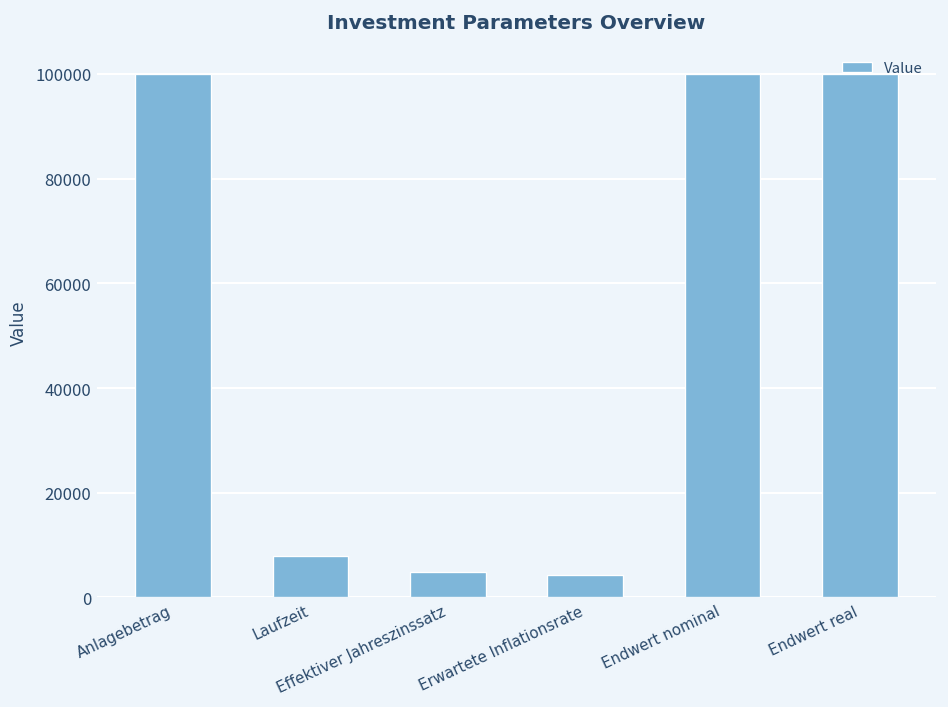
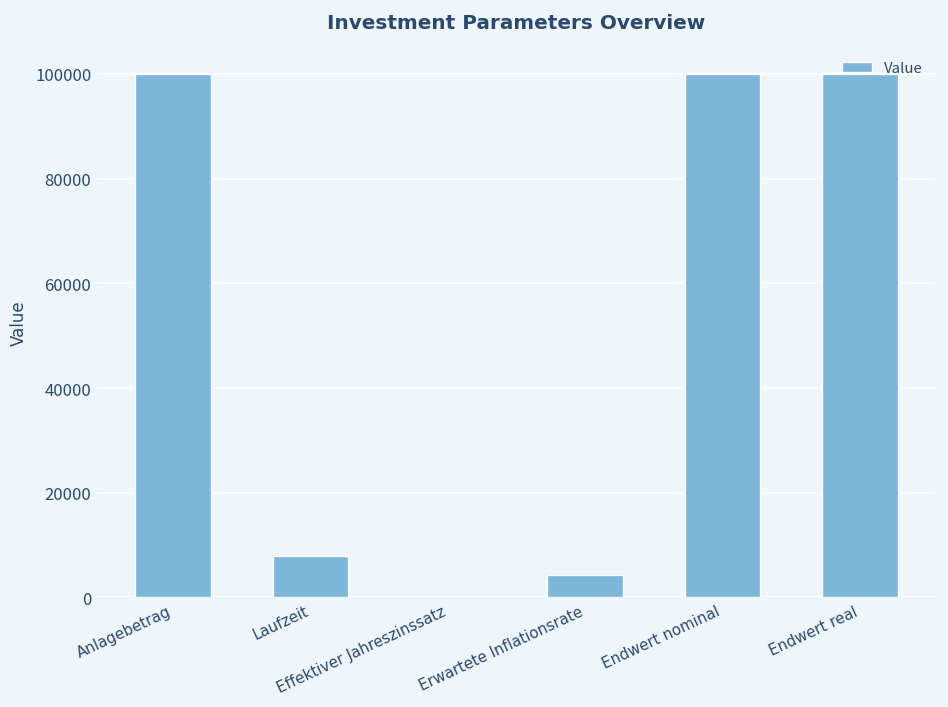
Effektiver Jahreszinssatz: 5000 -> 0
